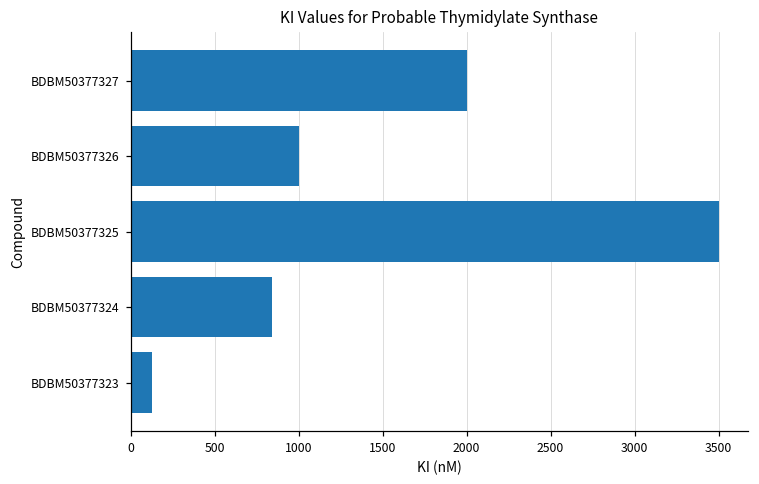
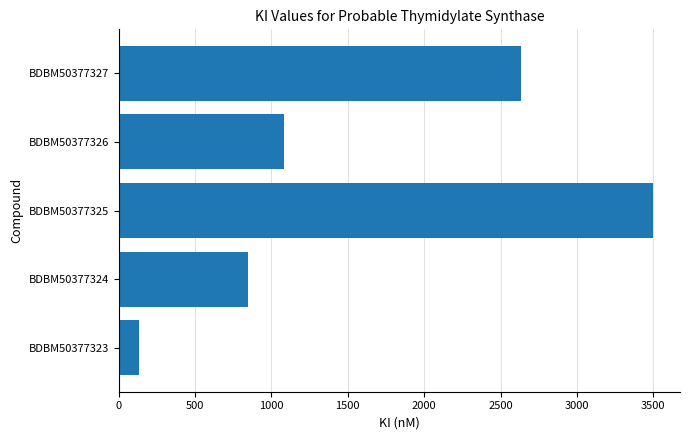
BDBM50377327: 2000 -> 2640
BDBM50377326: 1000 -> 1080
